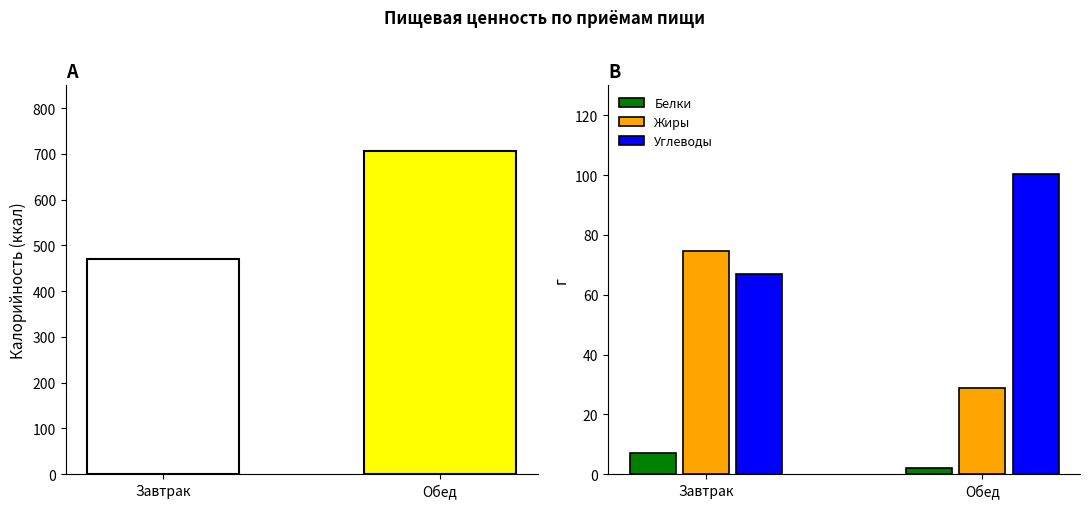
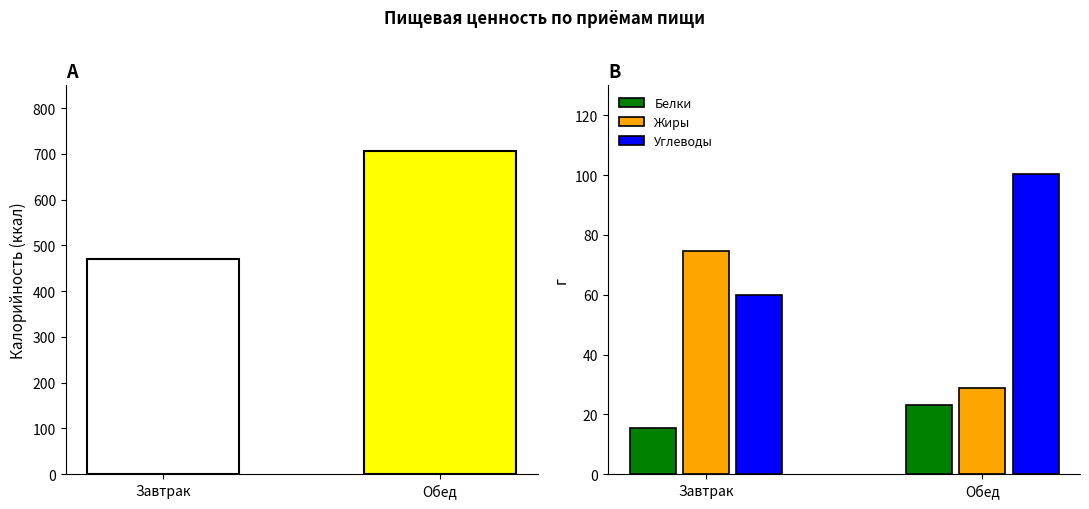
B, Белки, Завтрак: 7 -> 15
B, Углеводы, Завтрак: 67 -> 60
B, Белки, Обед: 2 -> 23
